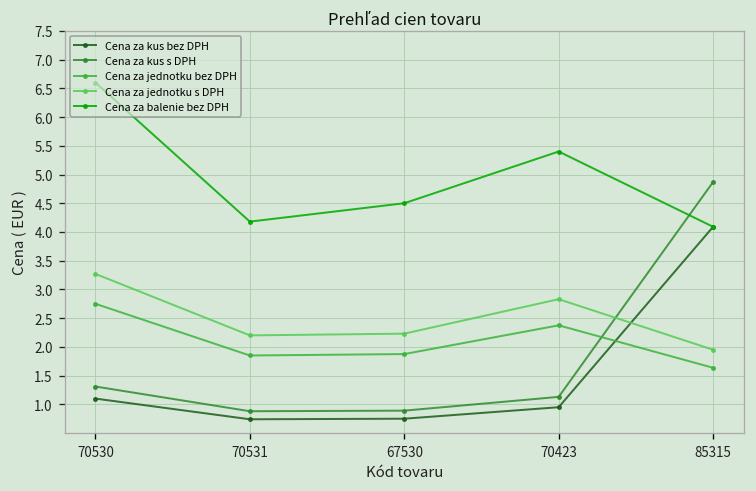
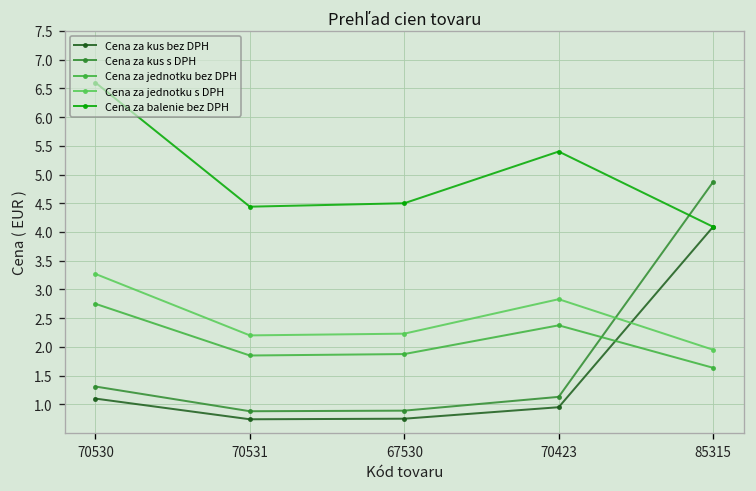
Cena za balenie bez DPH, 70531: 4.2 -> 4.4
